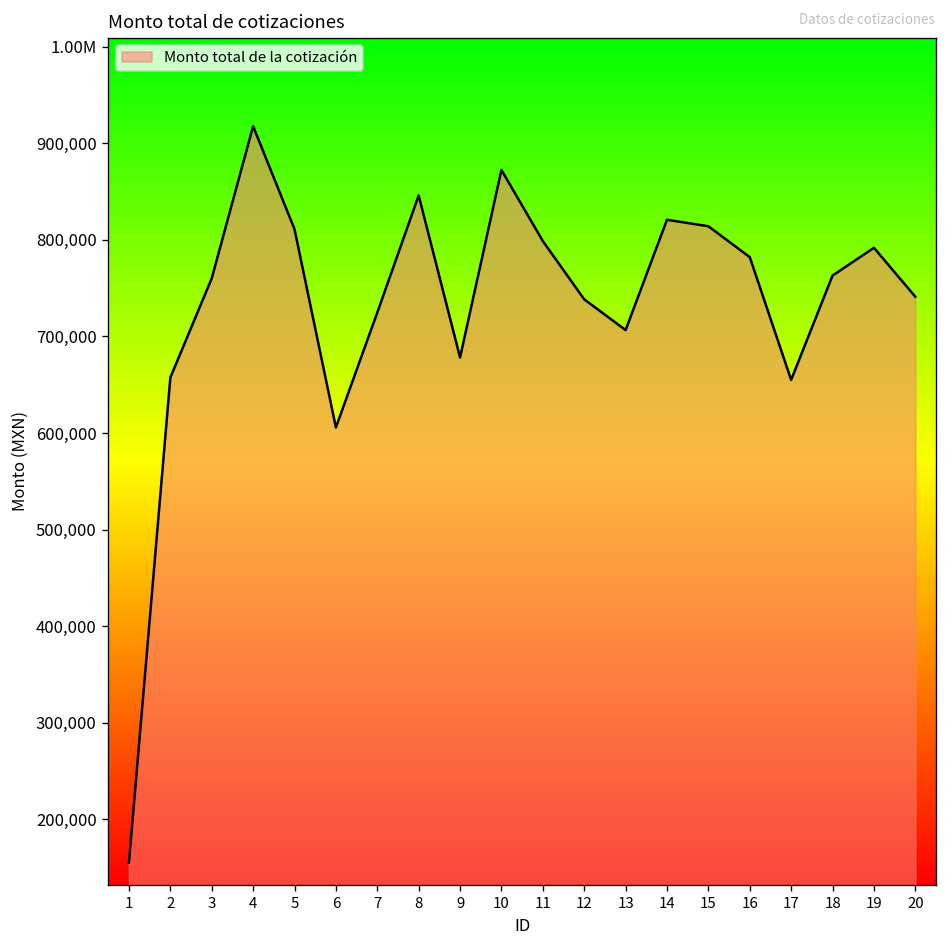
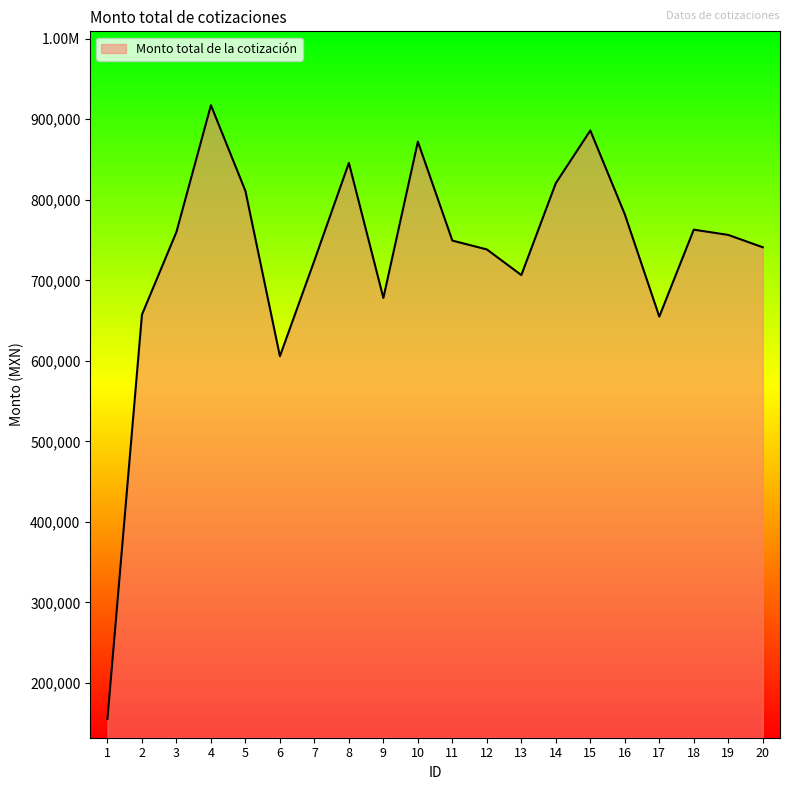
11: 800,000 -> 750,000
15: 810,000 -> 890,000
19: 790,000 -> 760,000
